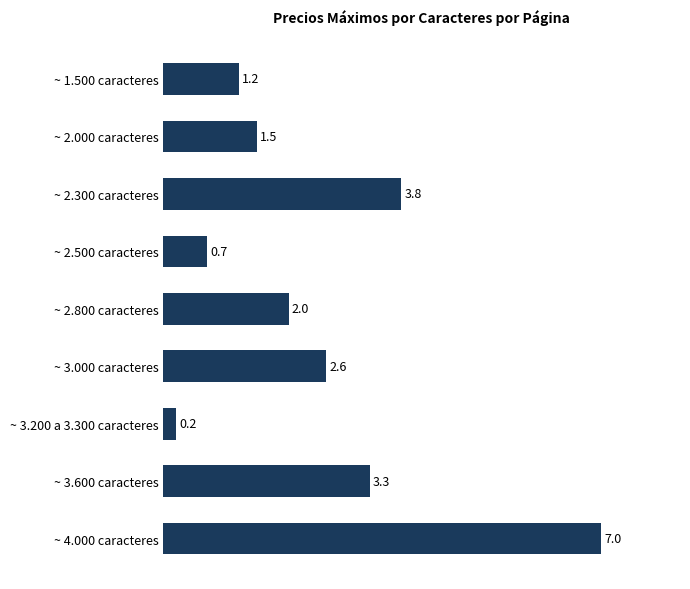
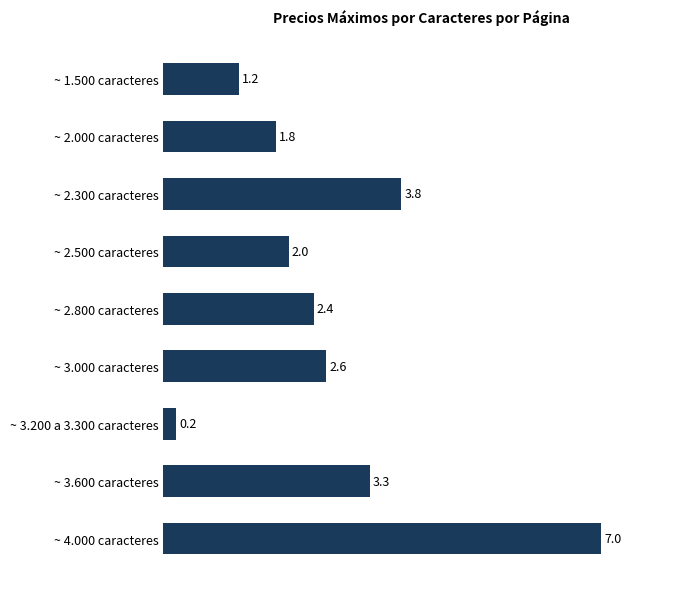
~ 2.000 caracteres: 1.5 -> 1.8
~ 2.500 caracteres: 0.7 -> 2.0
~ 2.800 caracteres: 2.0 -> 2.4
